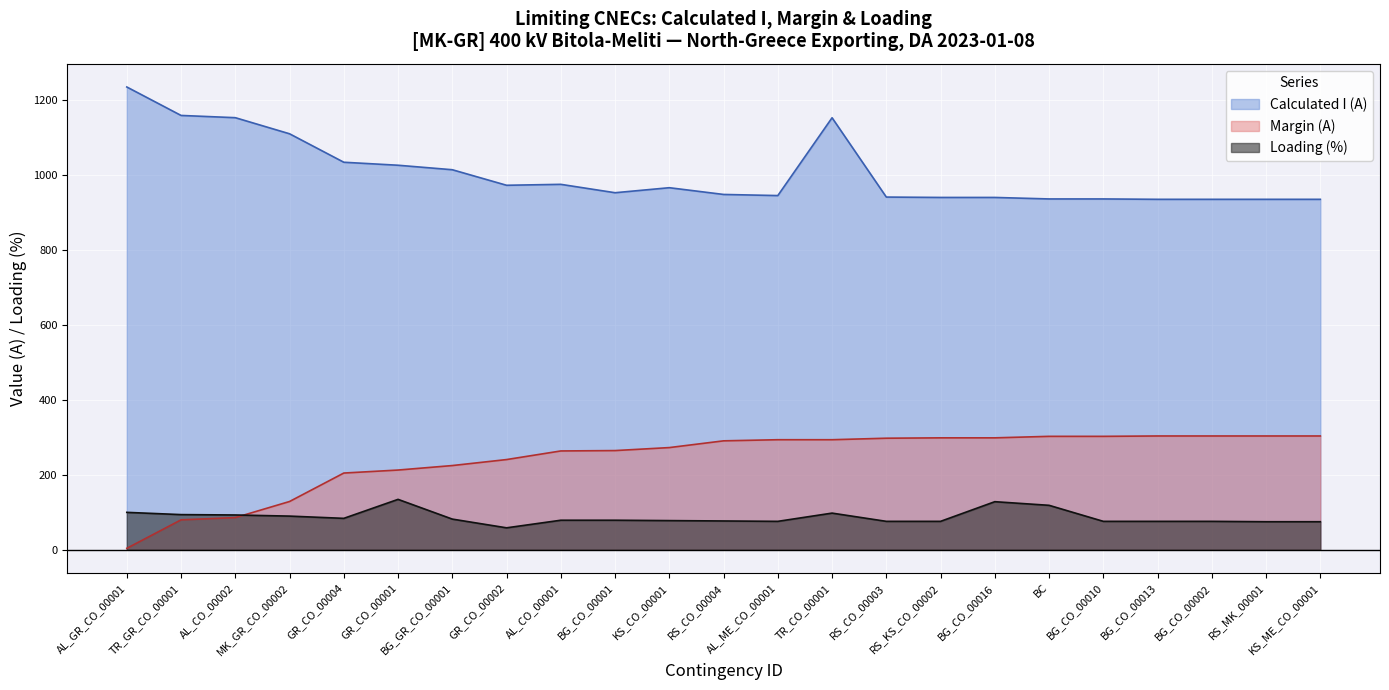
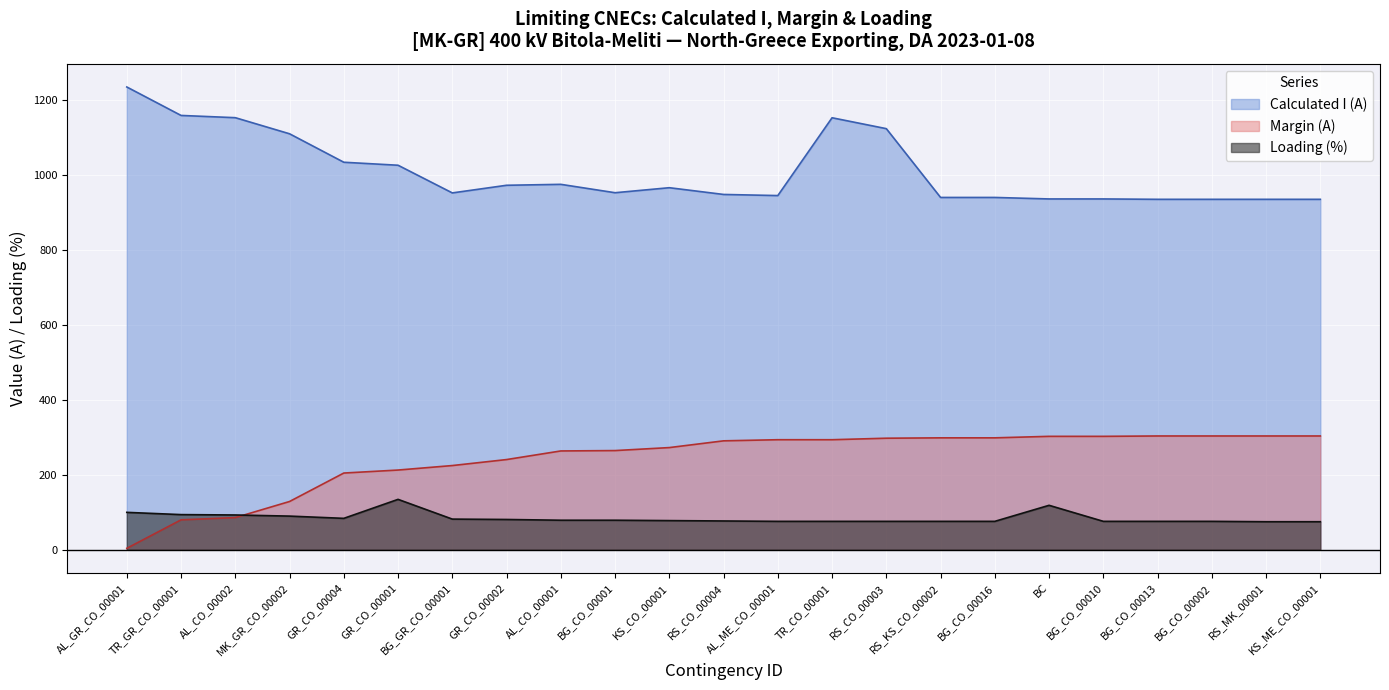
Calculated I (A), BG_GR_CO_00001: 1020 -> 950
Loading (%), GR_CO_00002: 60 -> 80
Loading (%), TR_CO_00001: 100 -> 80
Calculated I (A), RS_CO_00003: 940 -> 1120
Loading (%), BG_CO_00016: 130 -> 80
